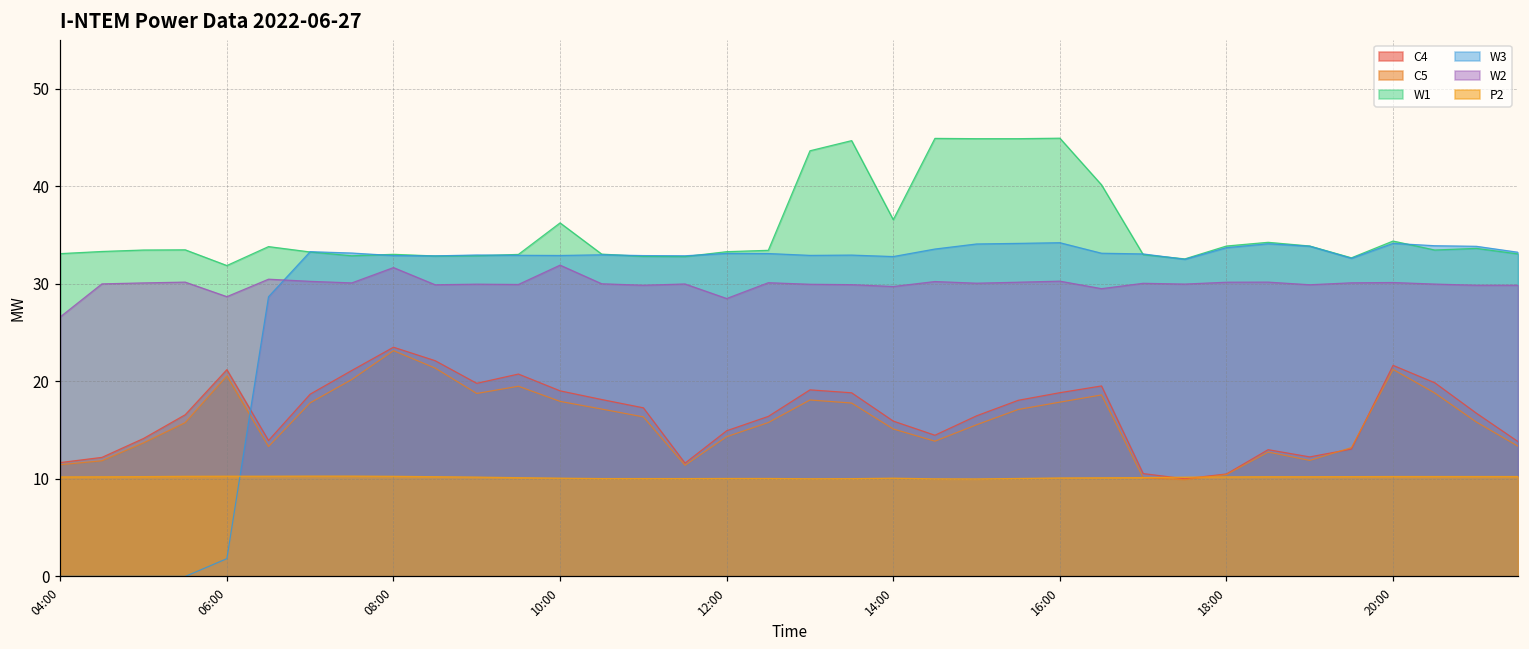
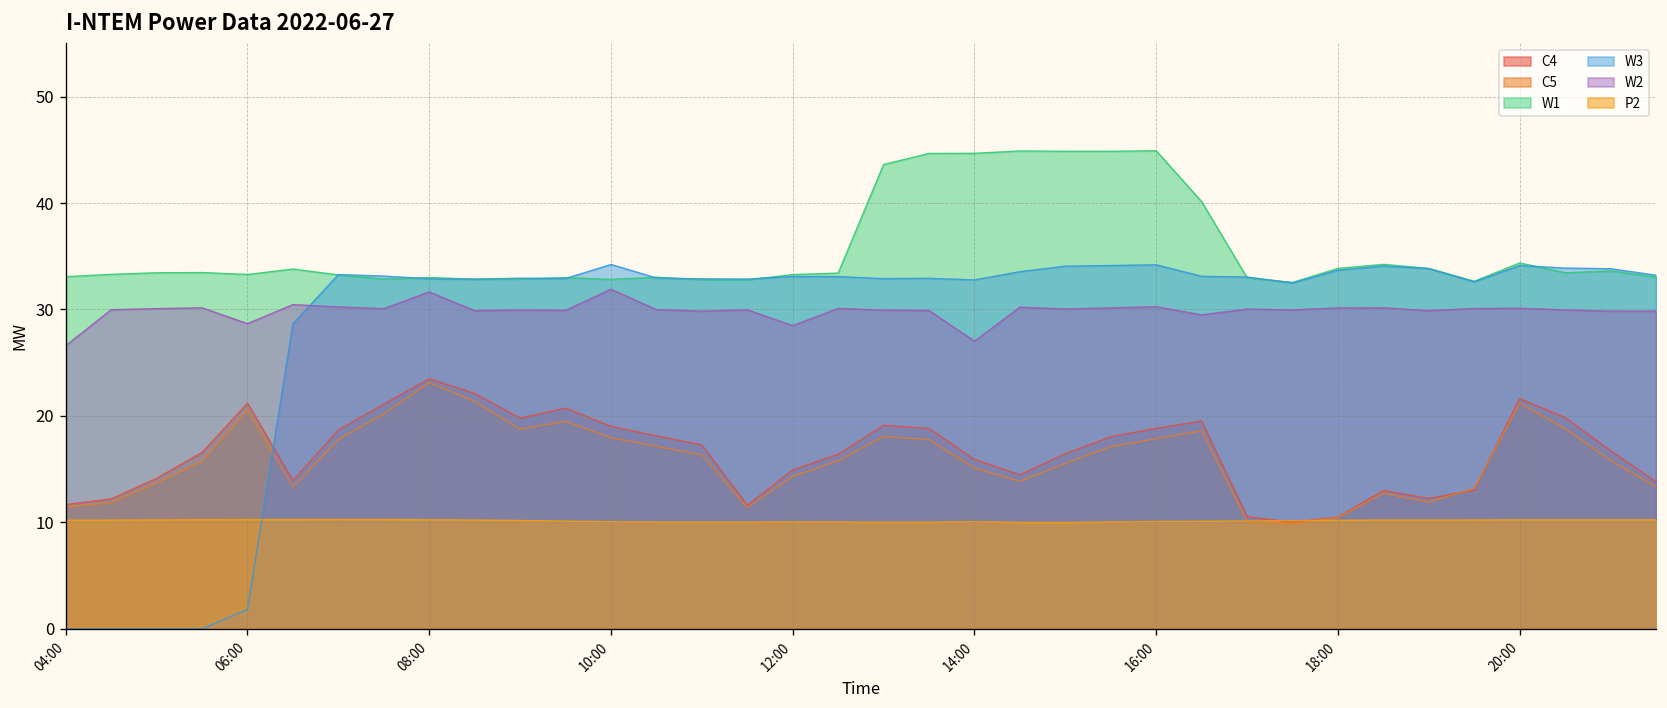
W1, 06:00: 32 -> 33
W1, 10:00: 36 -> 33
W3, 10:00: 33 -> 34
W1, 14:00: 37 -> 45
W2, 14:00: 30 -> 27
